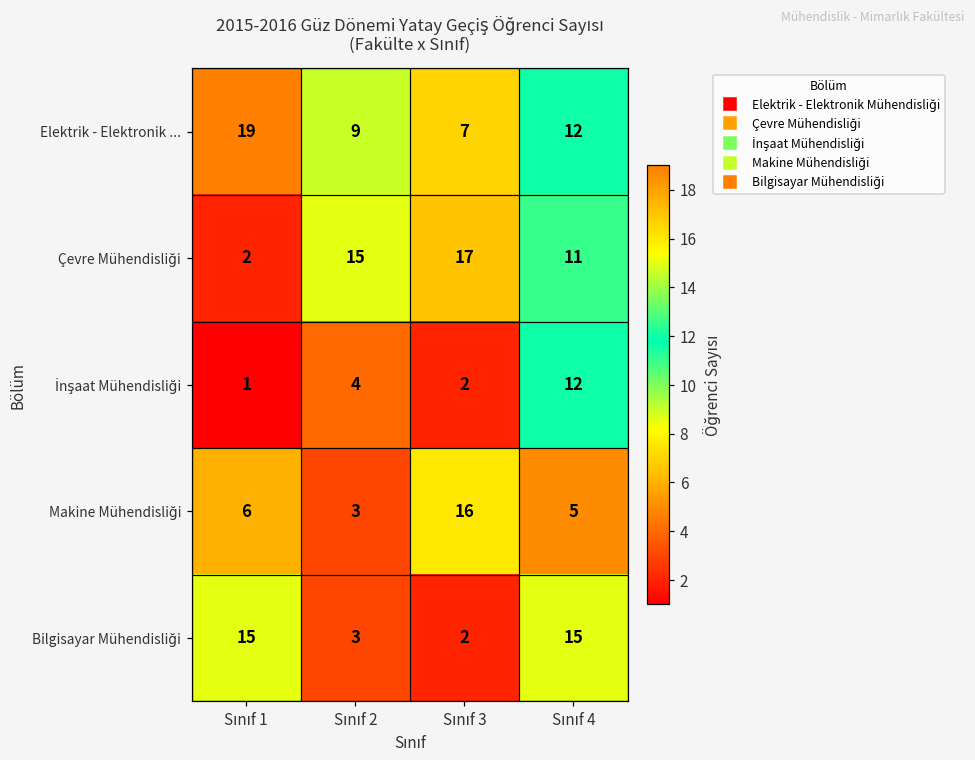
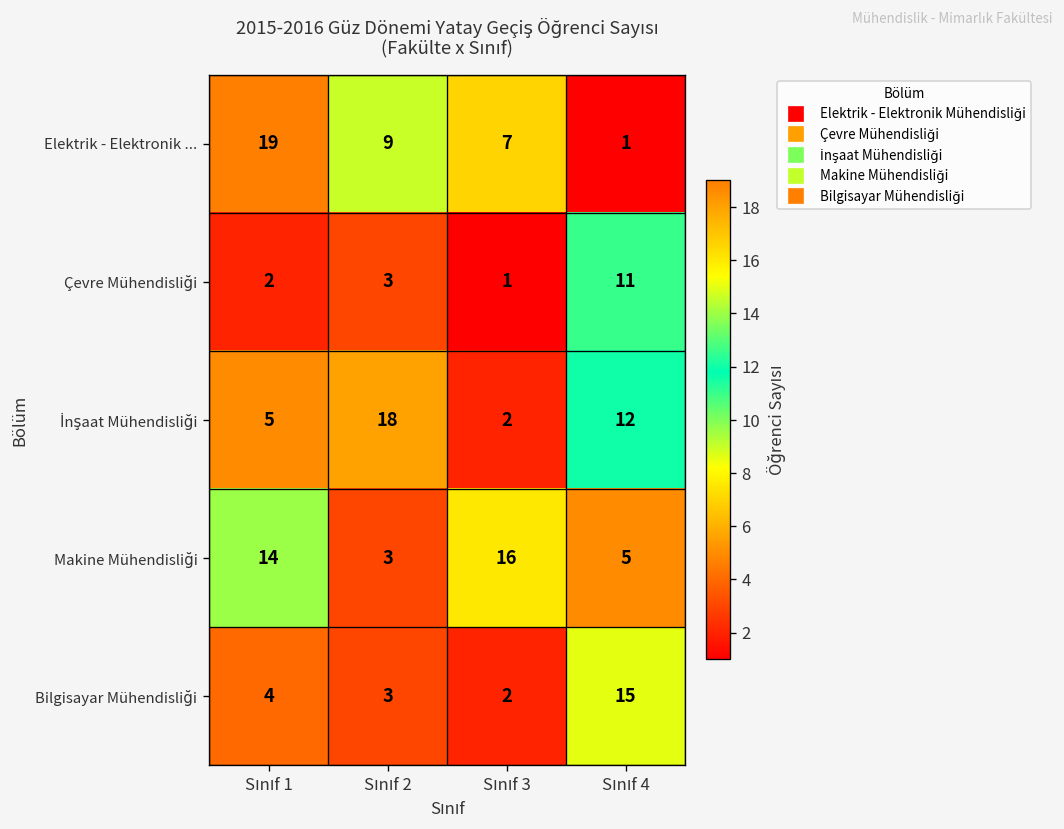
Elektrik - Elektronik ..., Sınıf 4: 12 -> 1
Çevre Mühendisliği, Sınıf 2: 15 -> 3
Çevre Mühendisliği, Sınıf 3: 17 -> 1
İnşaat Mühendisliği, Sınıf 1: 1 -> 5
İnşaat Mühendisliği, Sınıf 2: 4 -> 18
Makine Mühendisliği, Sınıf 1: 6 -> 14
Bilgisayar Mühendisliği, Sınıf 1: 15 -> 4
